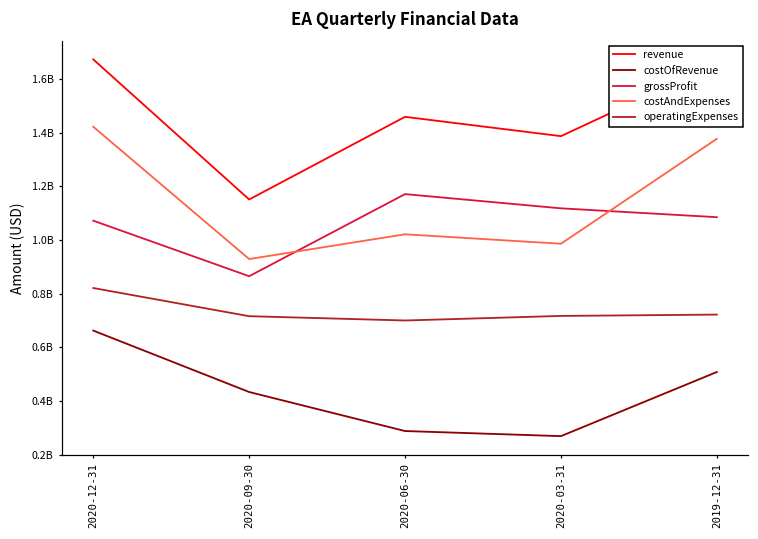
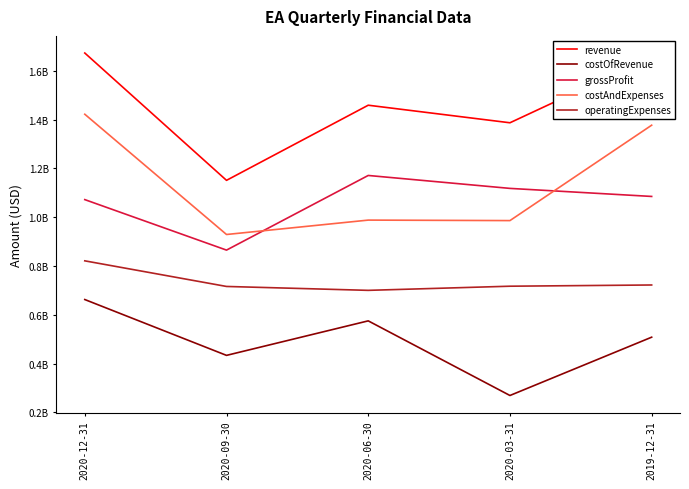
costOfRevenue, 2020-06-30: 290000000 -> 570000000
costAndExpenses, 2020-06-30: 1020000000 -> 990000000
